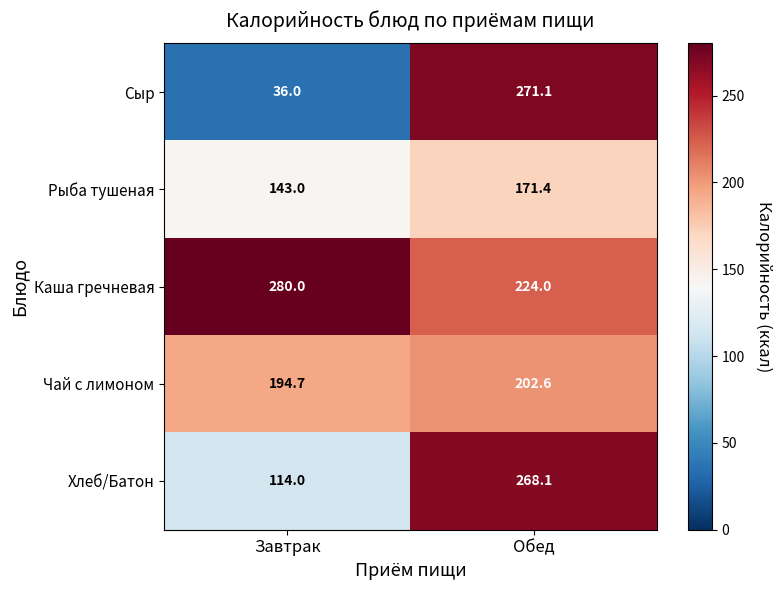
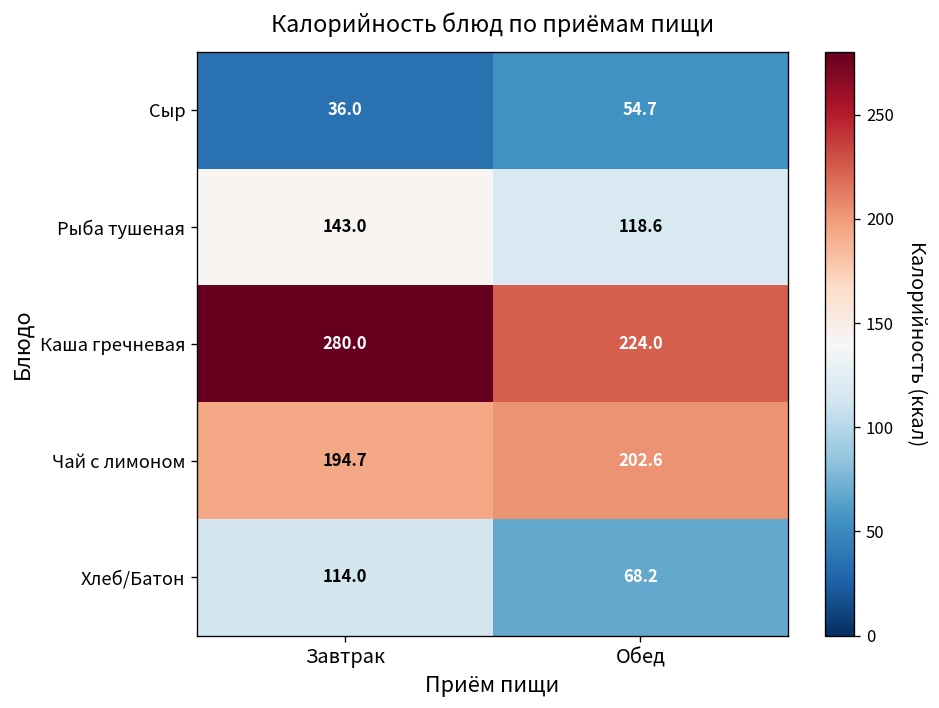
Сыр, Обед: 271.1 -> 54.7
Рыба тушеная, Обед: 171.4 -> 118.6
Хлеб/Батон, Обед: 268.1 -> 68.2
